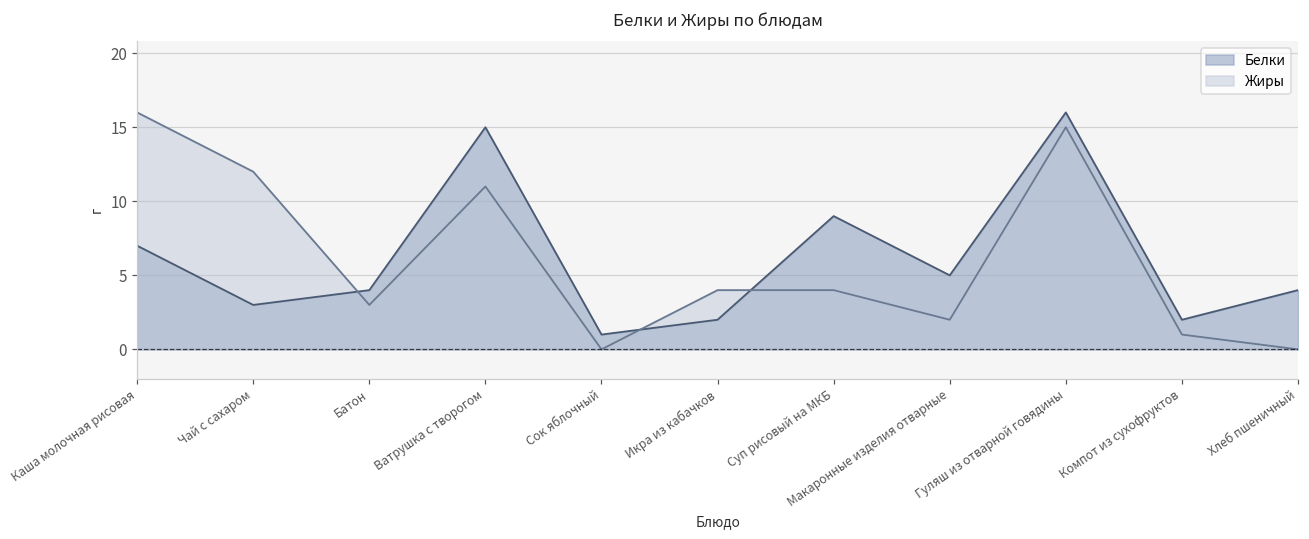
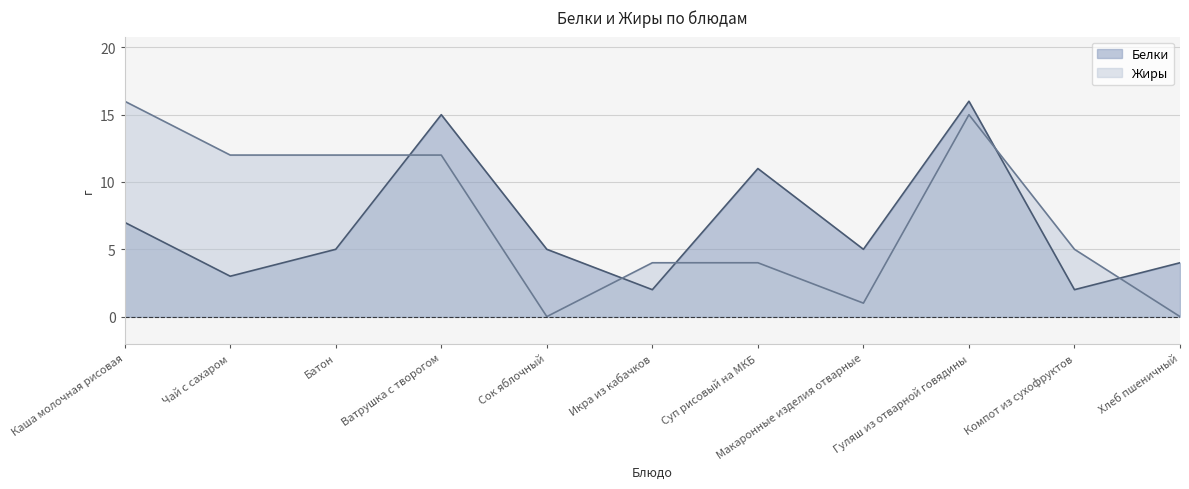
Белки, Батон: 4 -> 5
Жиры, Батон: 3 -> 12
Жиры, Ватрушка с творогом: 11 -> 12
Белки, Сок яблочный: 1 -> 5
Белки, Суп рисовый на МКБ: 9 -> 11
Жиры, Макаронные изделия отварные: 2 -> 1
Жиры, Компот из сухофруктов: 1 -> 5
